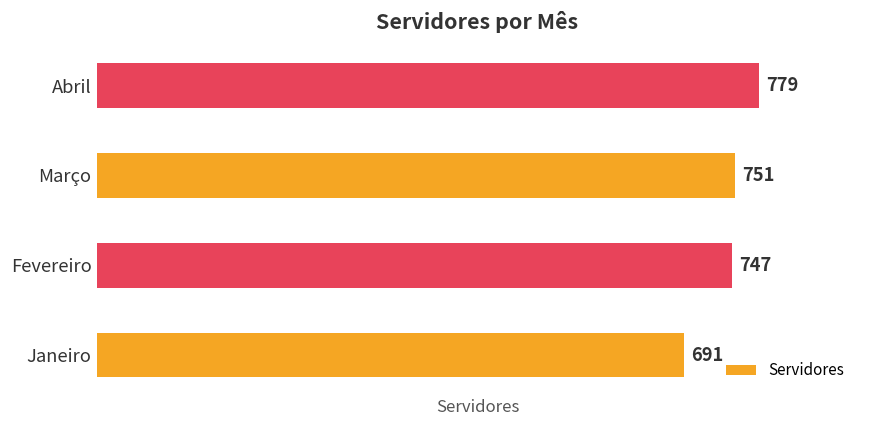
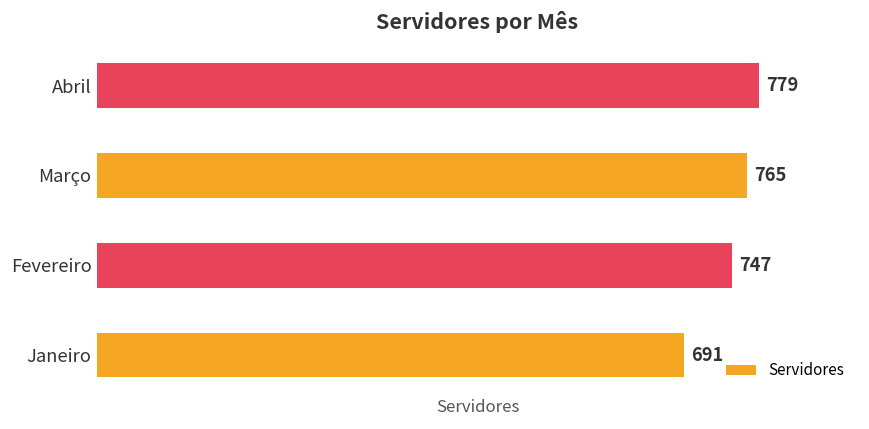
Março: 751 -> 765
